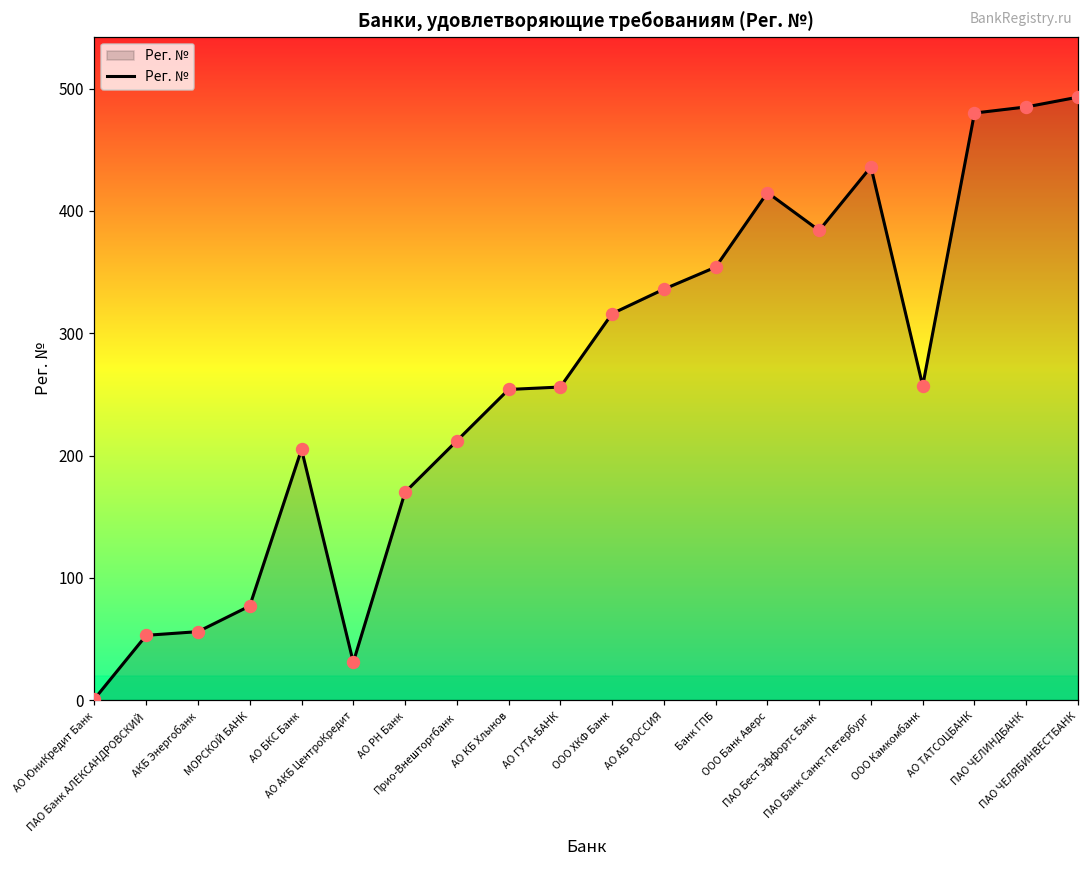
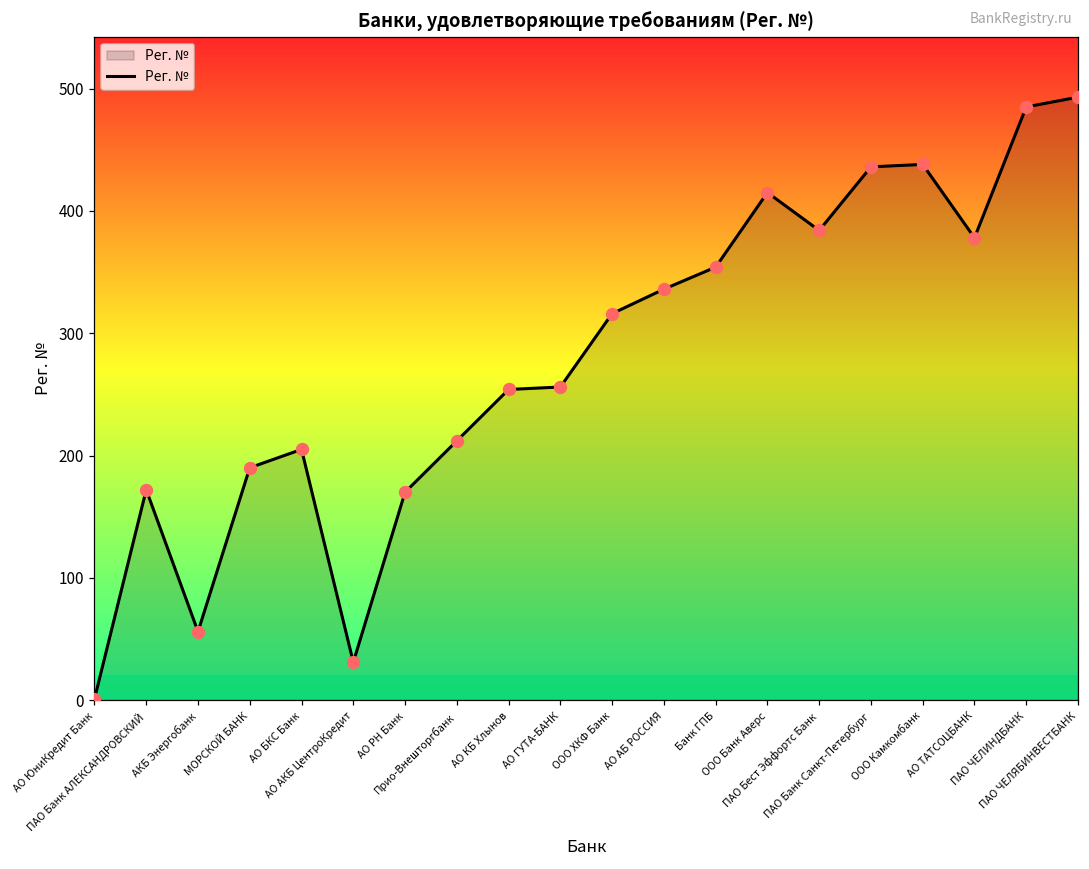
ПАО Банк АЛЕКСАНДРОВСКИЙ: 53 -> 172
МОРСКОЙ БАНК: 77 -> 190
ООО Камкомбанк: 257 -> 438
АО ТАТСОЦБАНК: 480 -> 378
